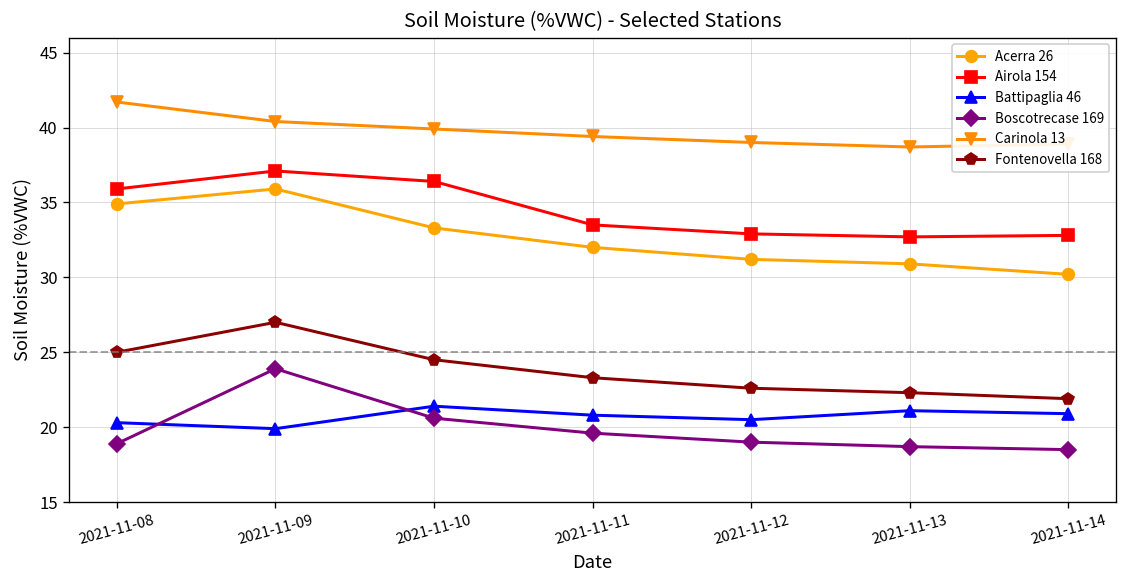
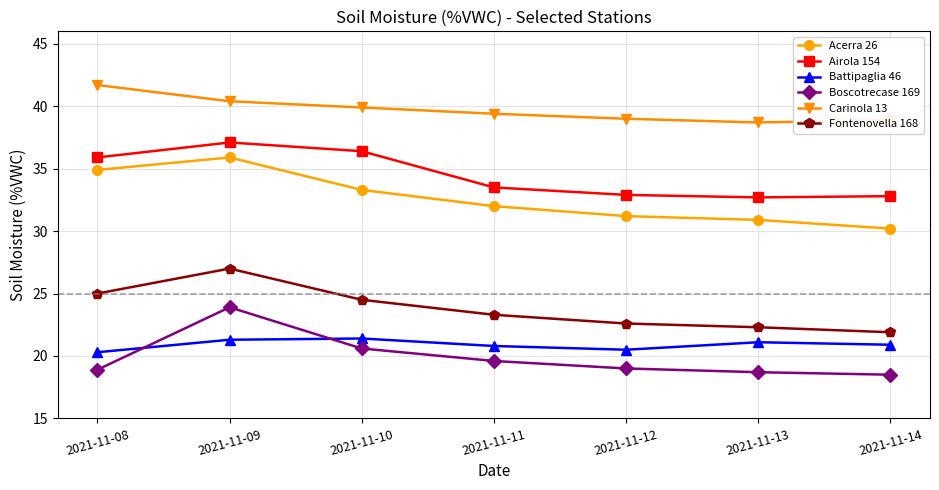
Battipaglia 46, 2021-11-09: 19.9 -> 21.3
